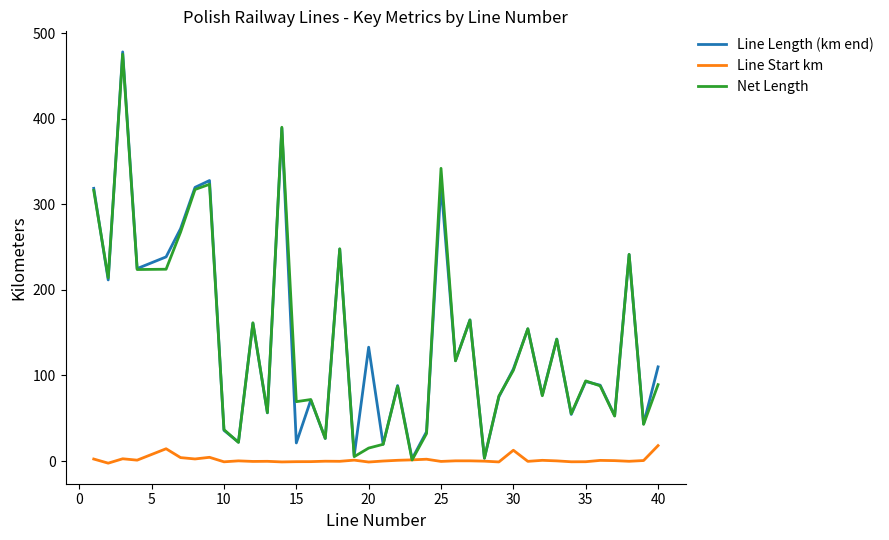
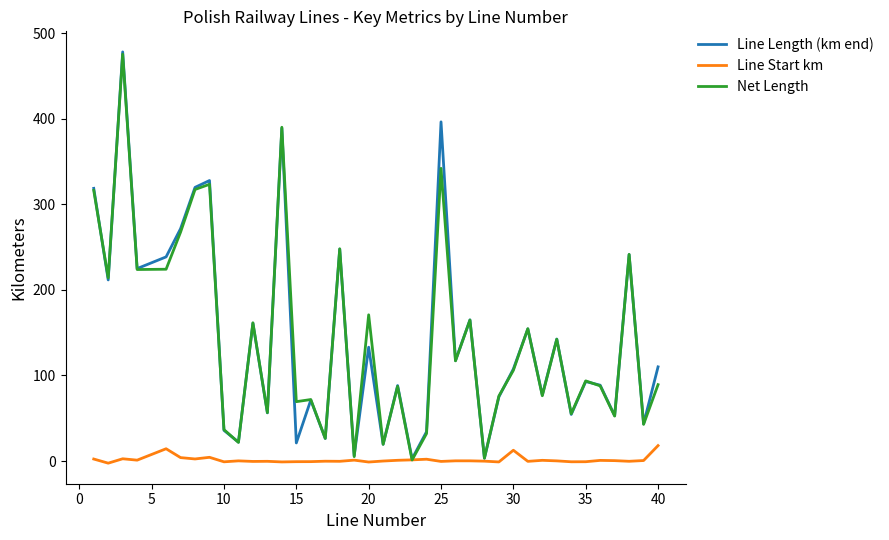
Net Length, 20: 20 -> 170
Line Length (km end), 25: 320 -> 400
